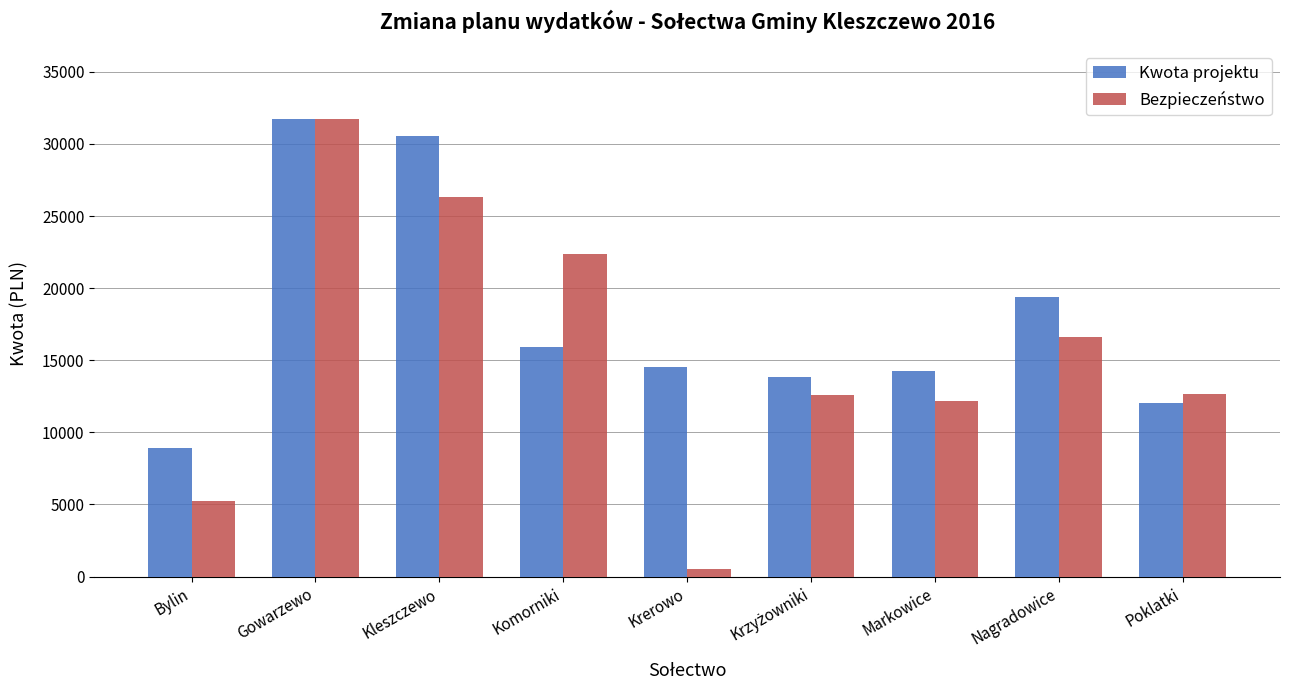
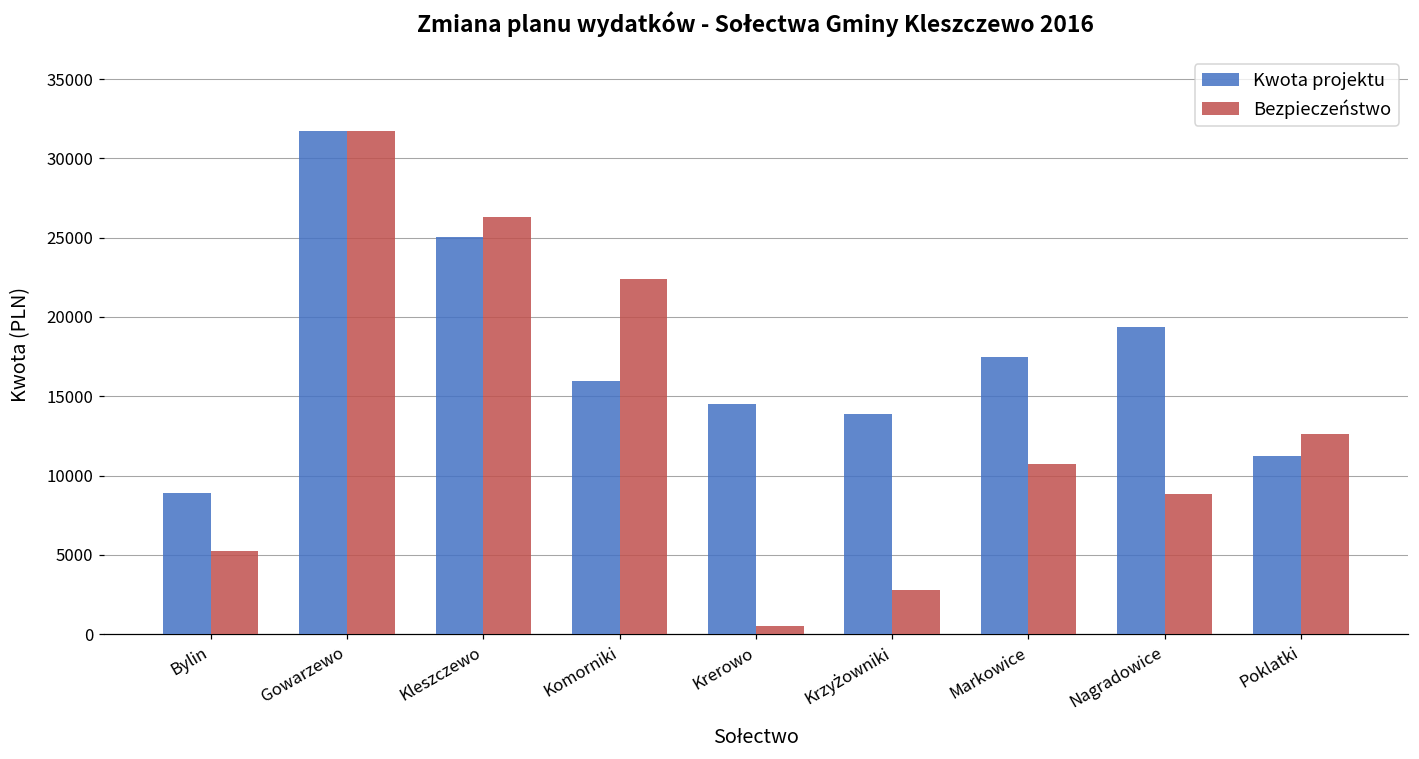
Kwota projektu, Kleszczewo: 30500 -> 25000
Bezpieczeństwo, Krzyżowniki: 12600 -> 2800
Kwota projektu, Markowice: 14300 -> 17500
Bezpieczeństwo, Markowice: 12200 -> 10700
Bezpieczeństwo, Nagradowice: 16600 -> 8800
Kwota projektu, Poklatki: 12000 -> 11200
